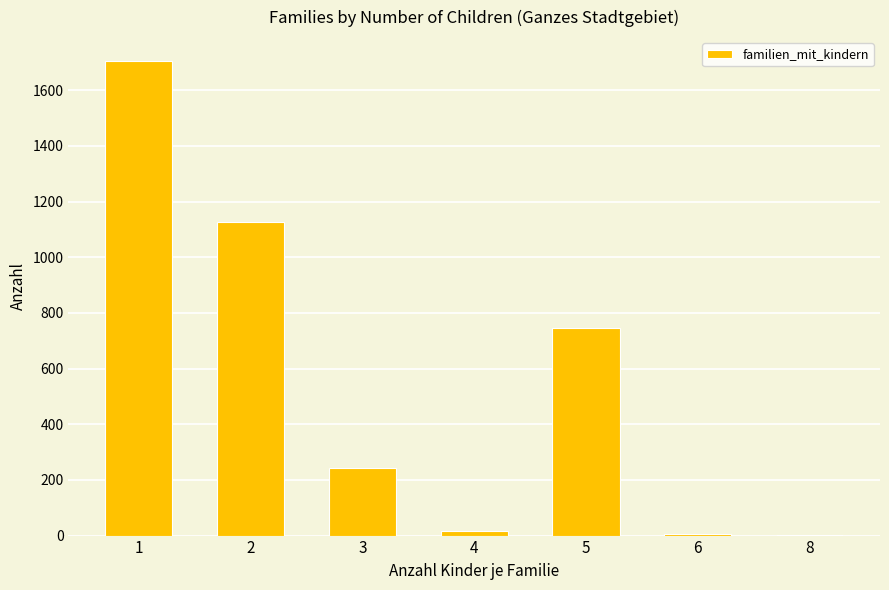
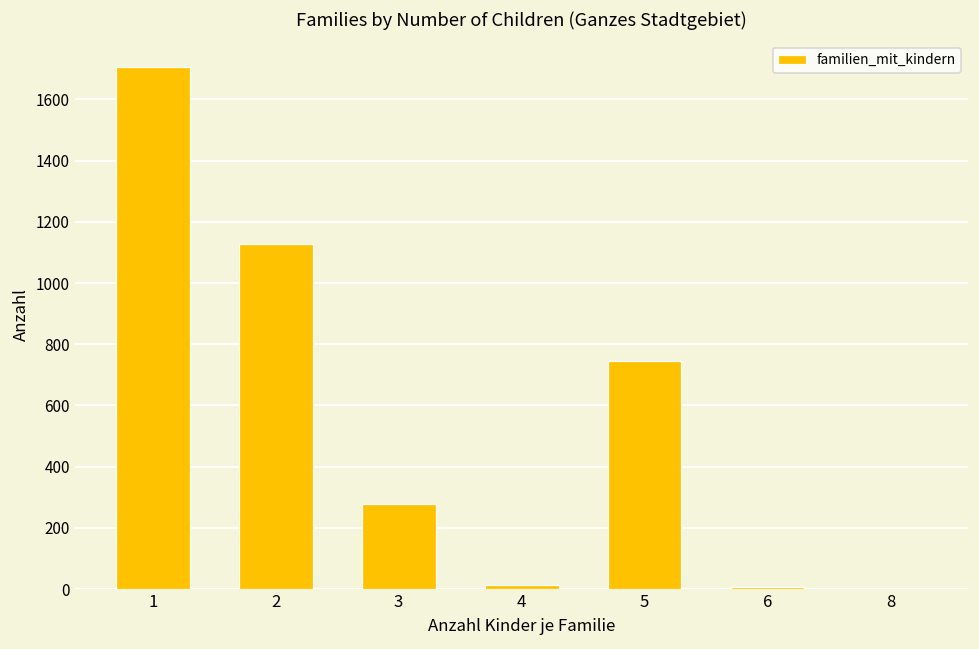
3: 240 -> 280
